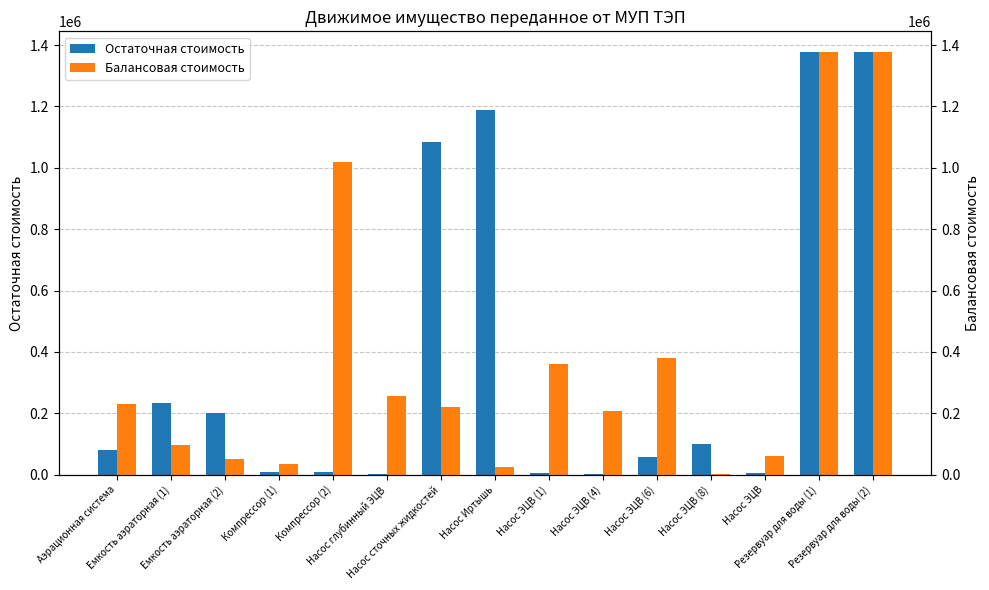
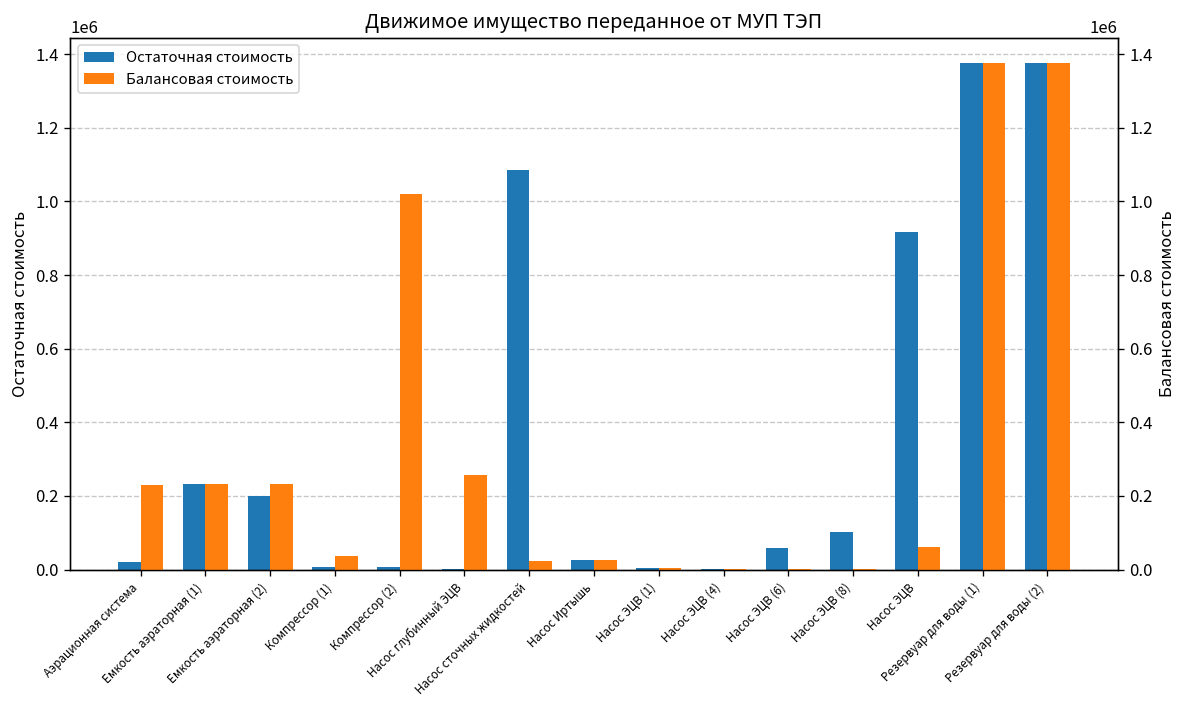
Остаточная стоимость, Аэрационная система: 80000 -> 20000
Остаточная стоимость, Насос Иртышь: 1190000 -> 30000
Остаточная стоимость, Насос ЭЦВ: 0 -> 920000
Балансовая стоимость, Емкость аэраторная (1): 100000 -> 230000
Балансовая стоимость, Емкость аэраторная (2): 50000 -> 230000
Балансовая стоимость, Насос сточных жидкостей: 220000 -> 20000
Балансовая стоимость, Насос ЭЦВ (1): 360000 -> 0
Балансовая стоимость, Насос ЭЦВ (4): 210000 -> 0
Балансовая стоимость, Насос ЭЦВ (6): 380000 -> 0
